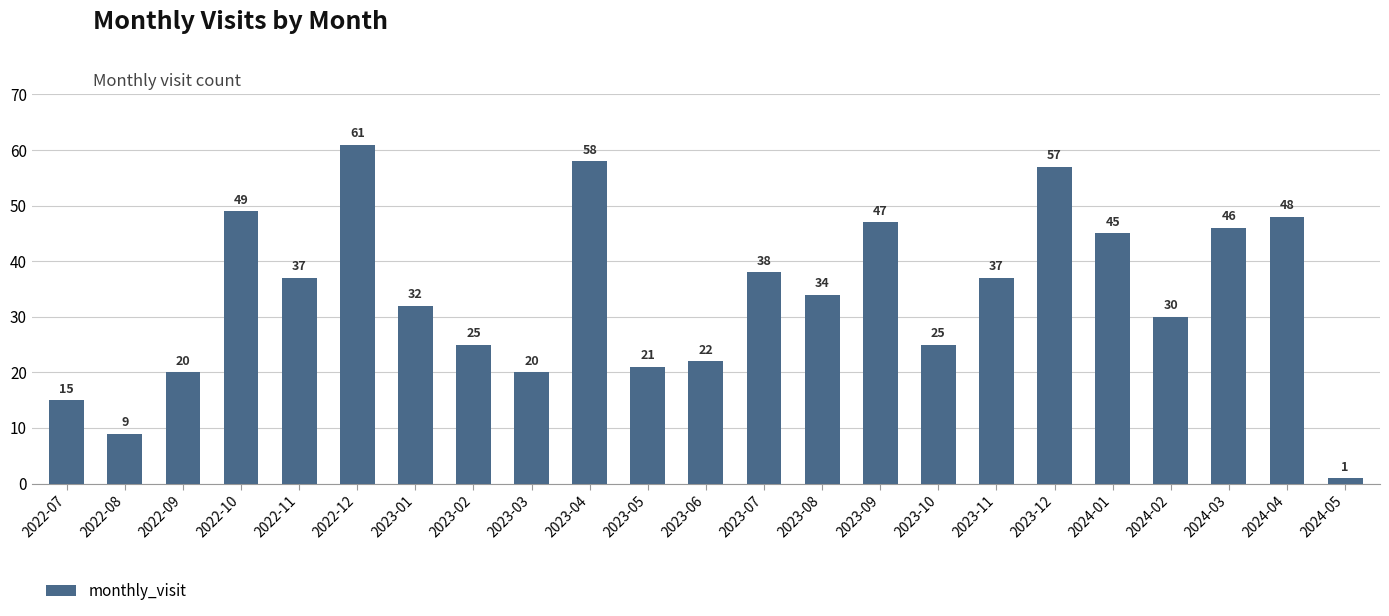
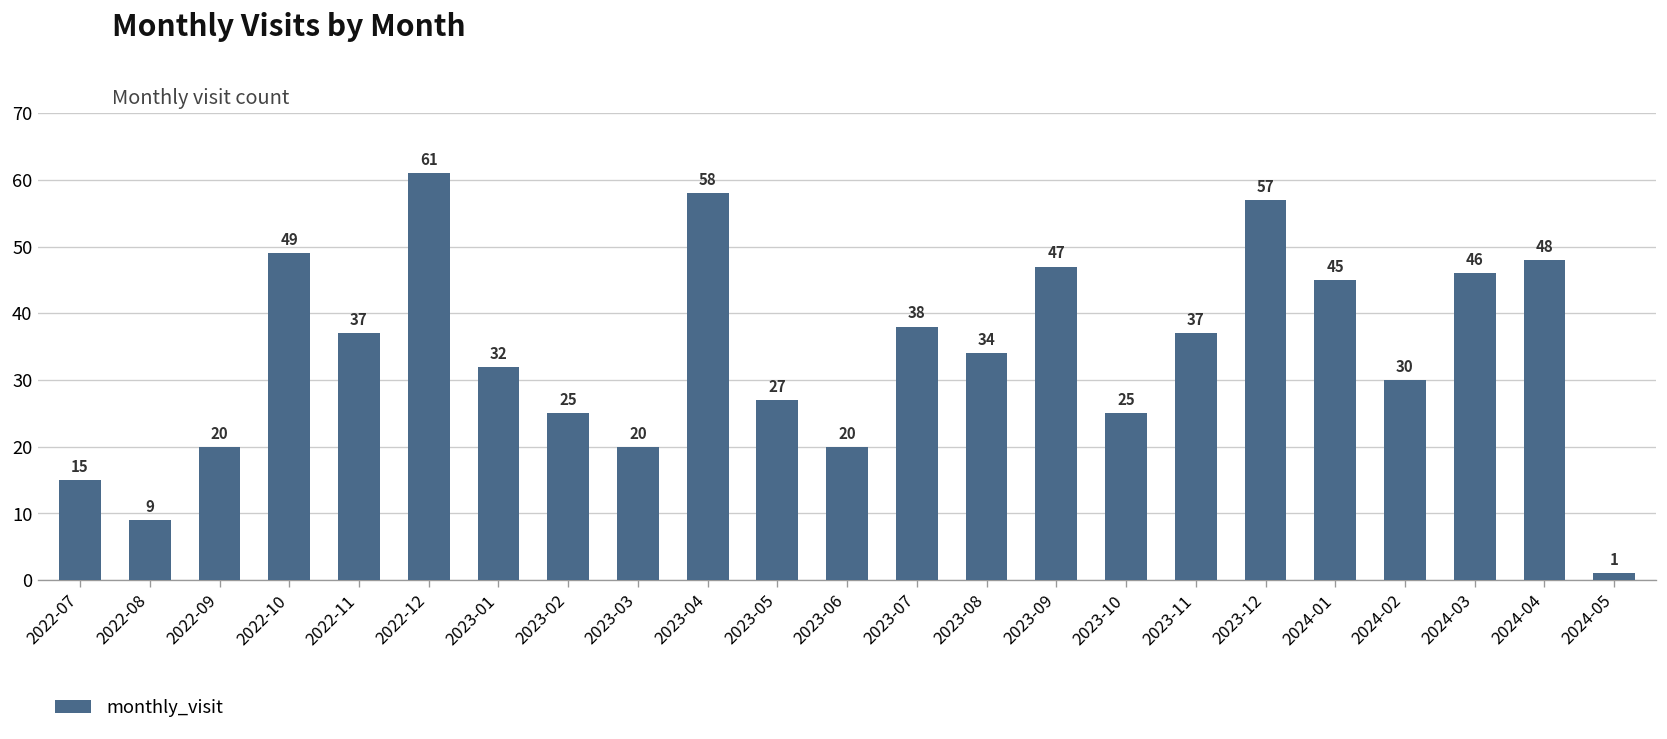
2023-05: 21 -> 27
2023-06: 22 -> 20
